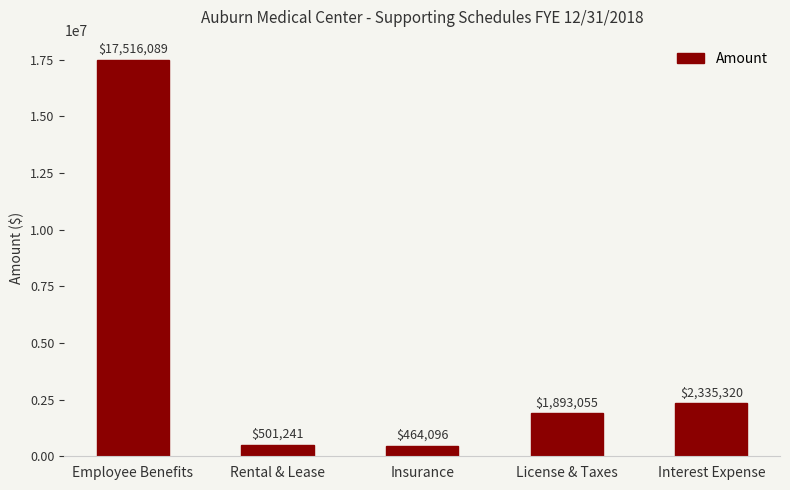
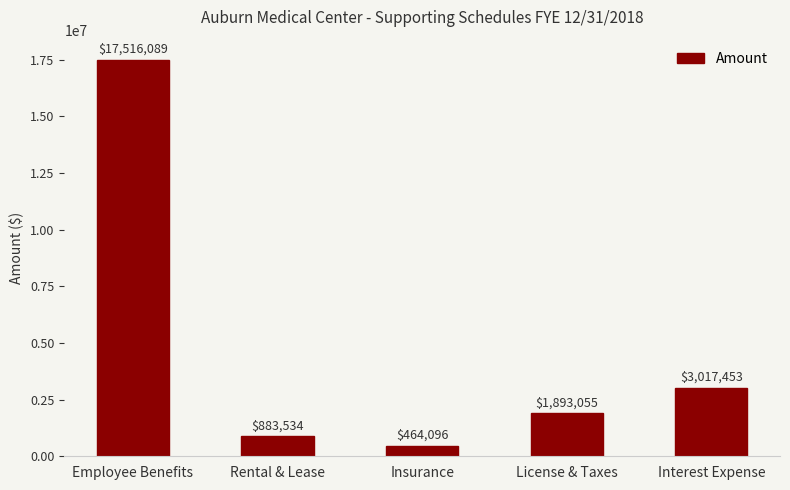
Rental & Lease: $501,241 -> $883,534
Interest Expense: $2,335,320 -> $3,017,453
